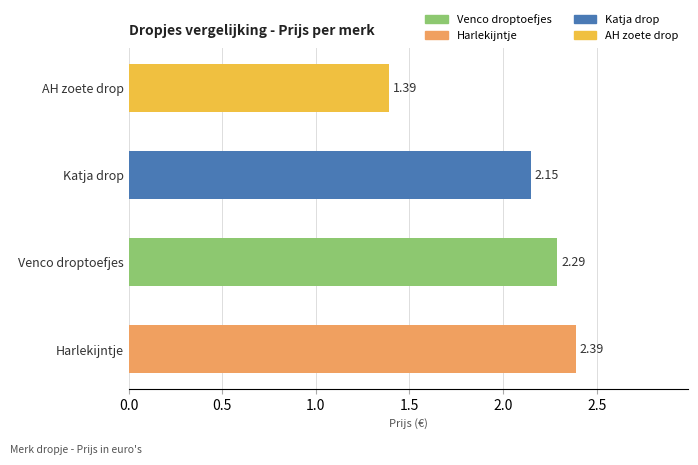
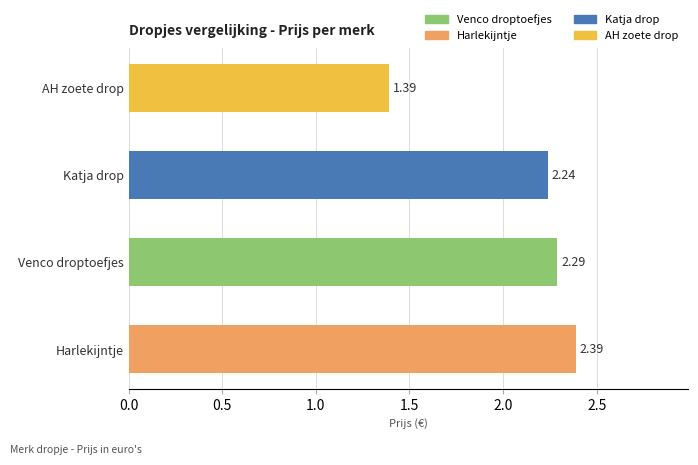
Katja drop: 2.15 -> 2.24
